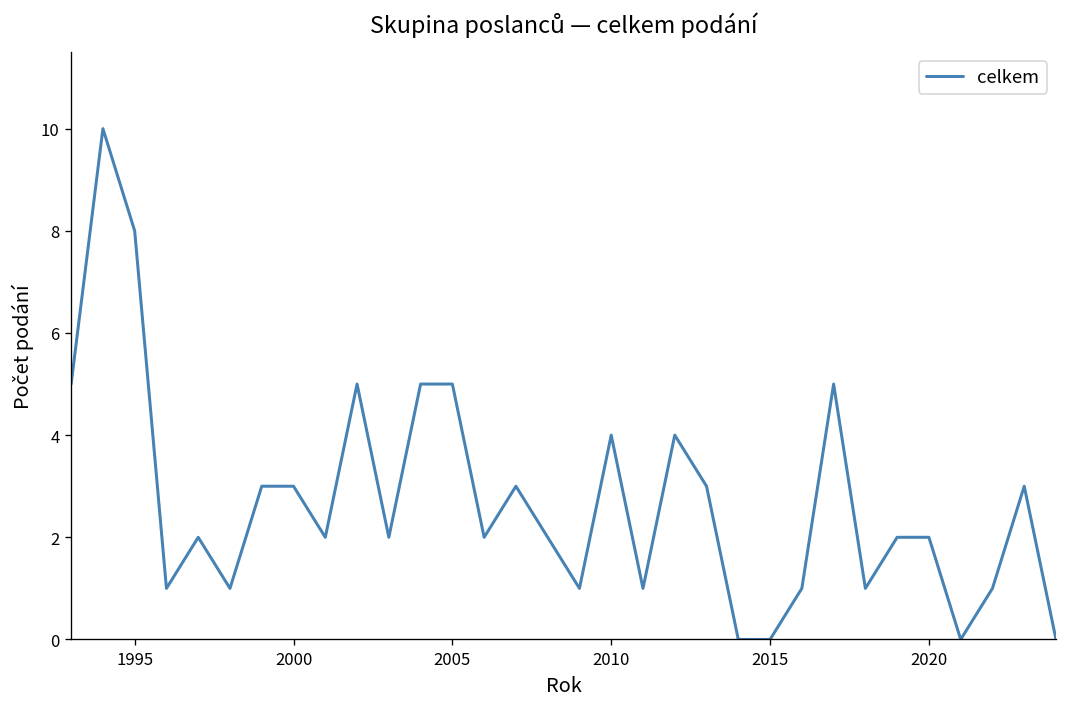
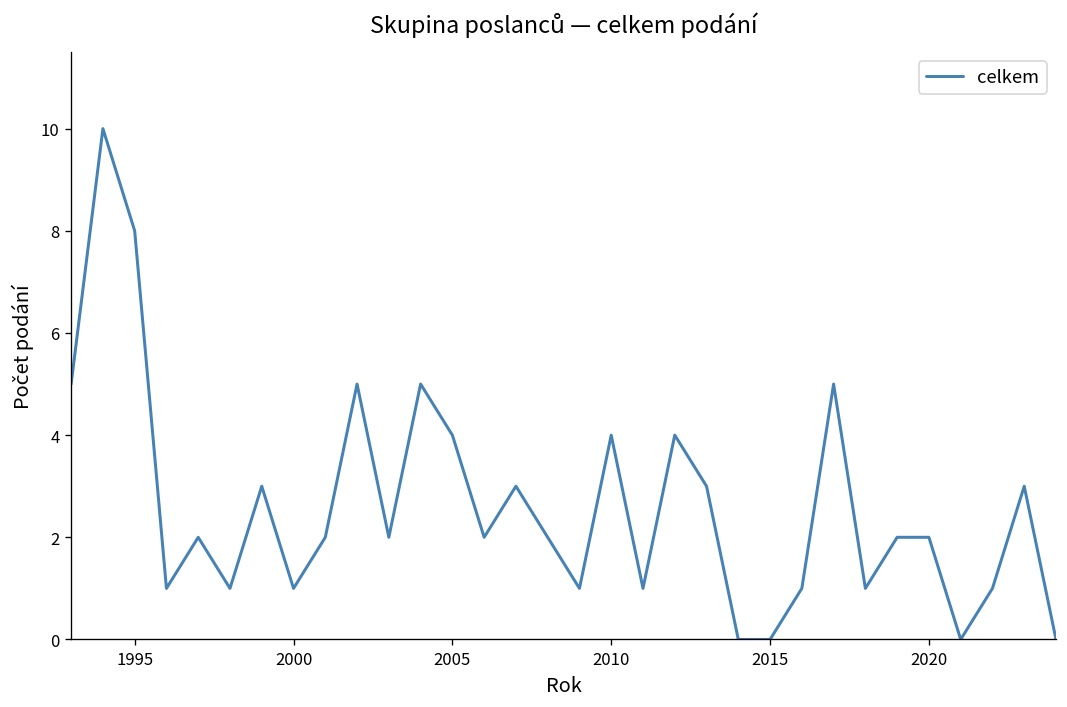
2000: 3 -> 1
2005: 5 -> 4
